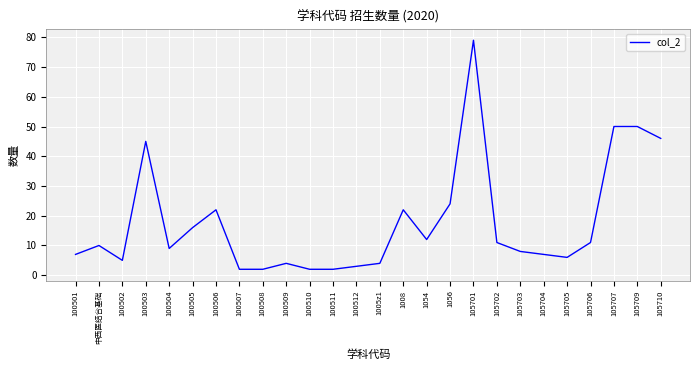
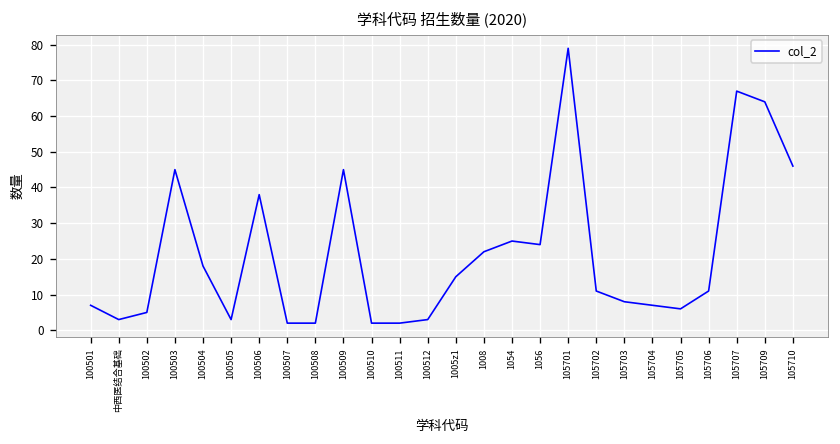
中西医结合基础: 10 -> 3
100504: 9 -> 18
100505: 16 -> 3
100506: 22 -> 38
100509: 4 -> 45
1005z1: 4 -> 15
1054: 12 -> 25
105707: 50 -> 67
105709: 50 -> 64
